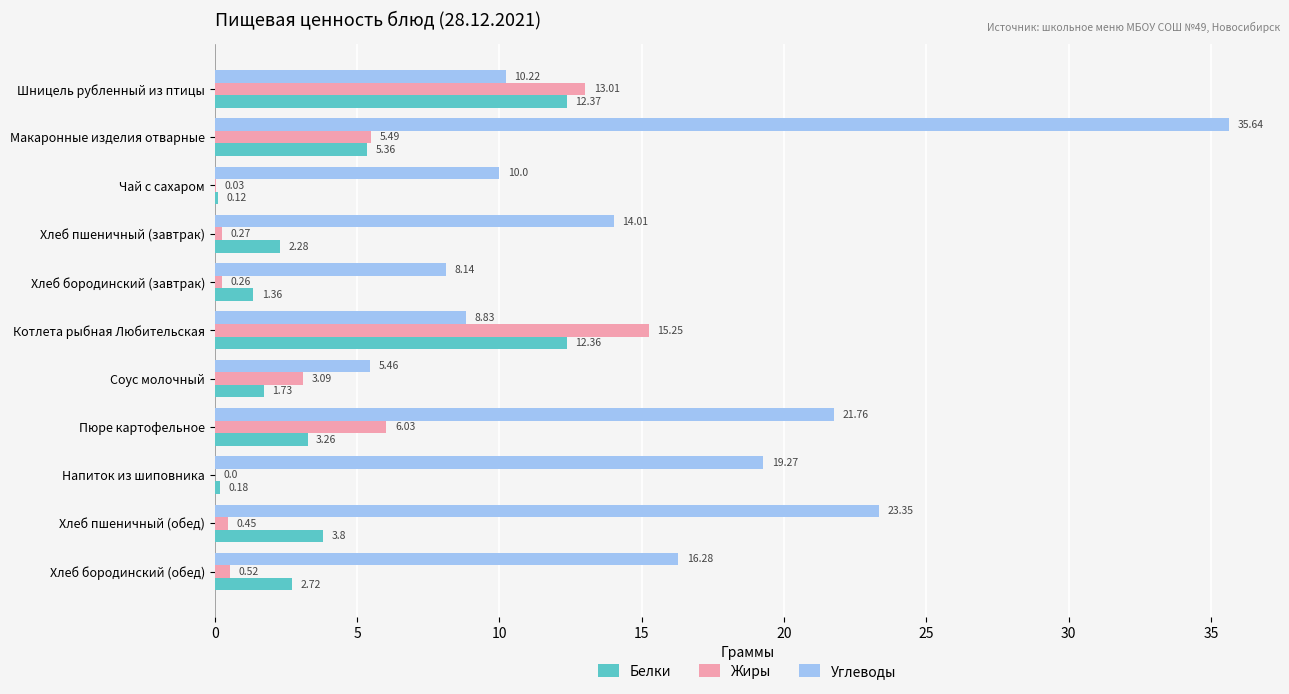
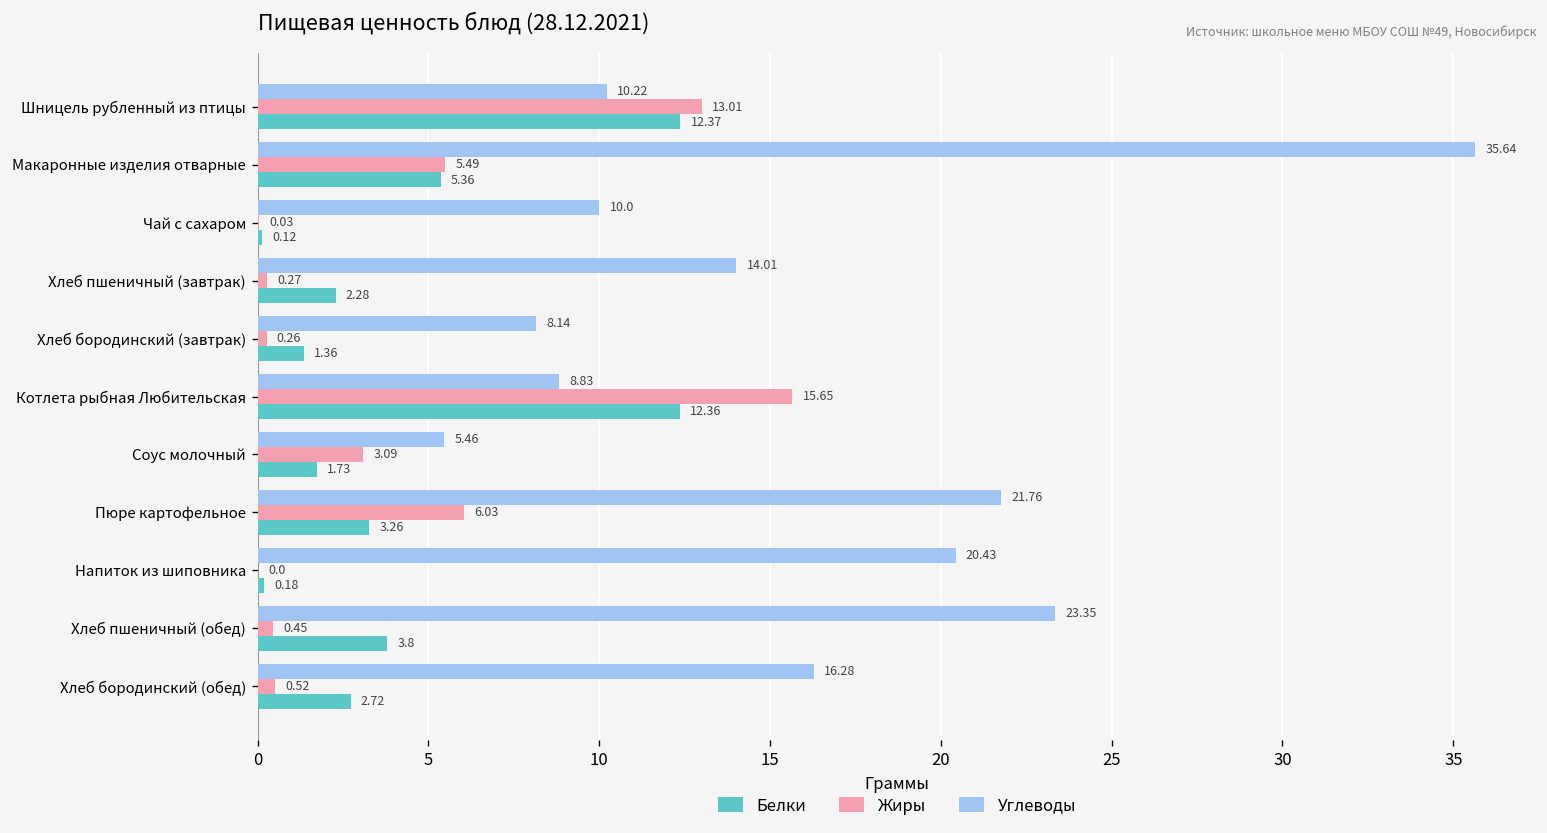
Жиры, Котлета рыбная Любительская: 15.25 -> 15.65
Углеводы, Напиток из шиповника: 19.27 -> 20.43
